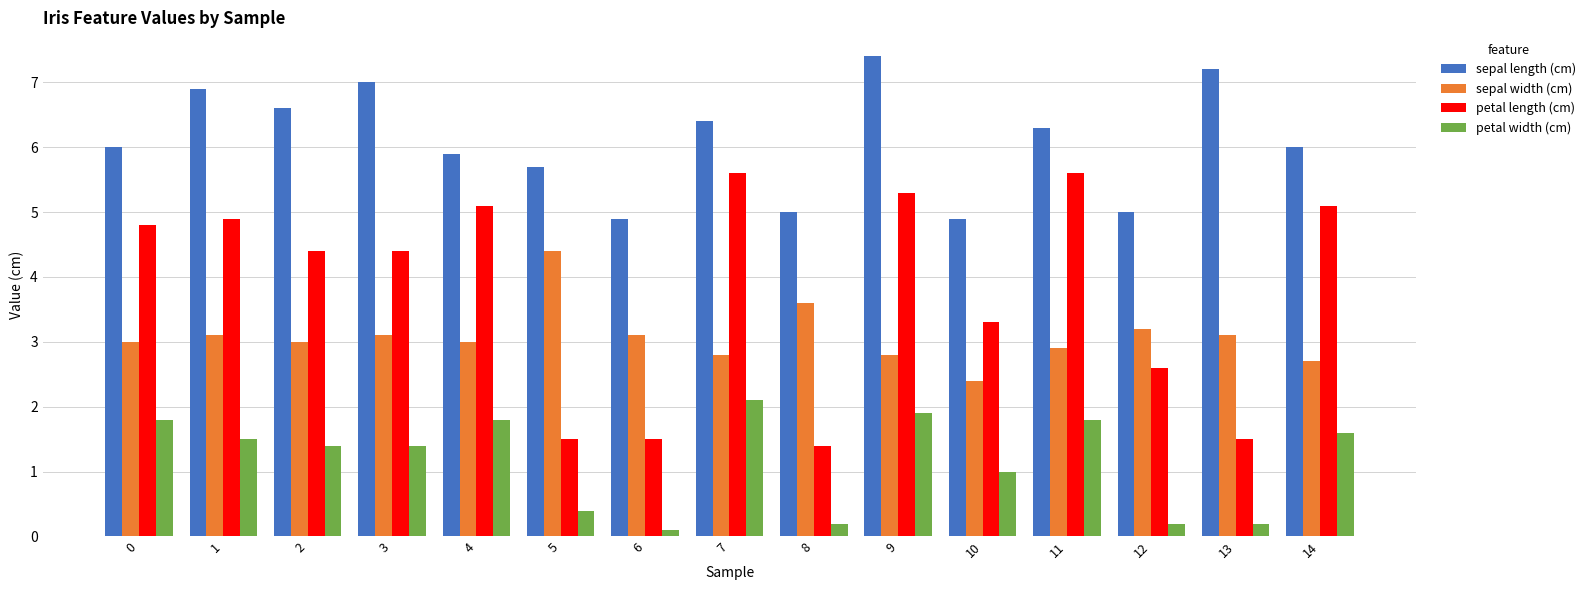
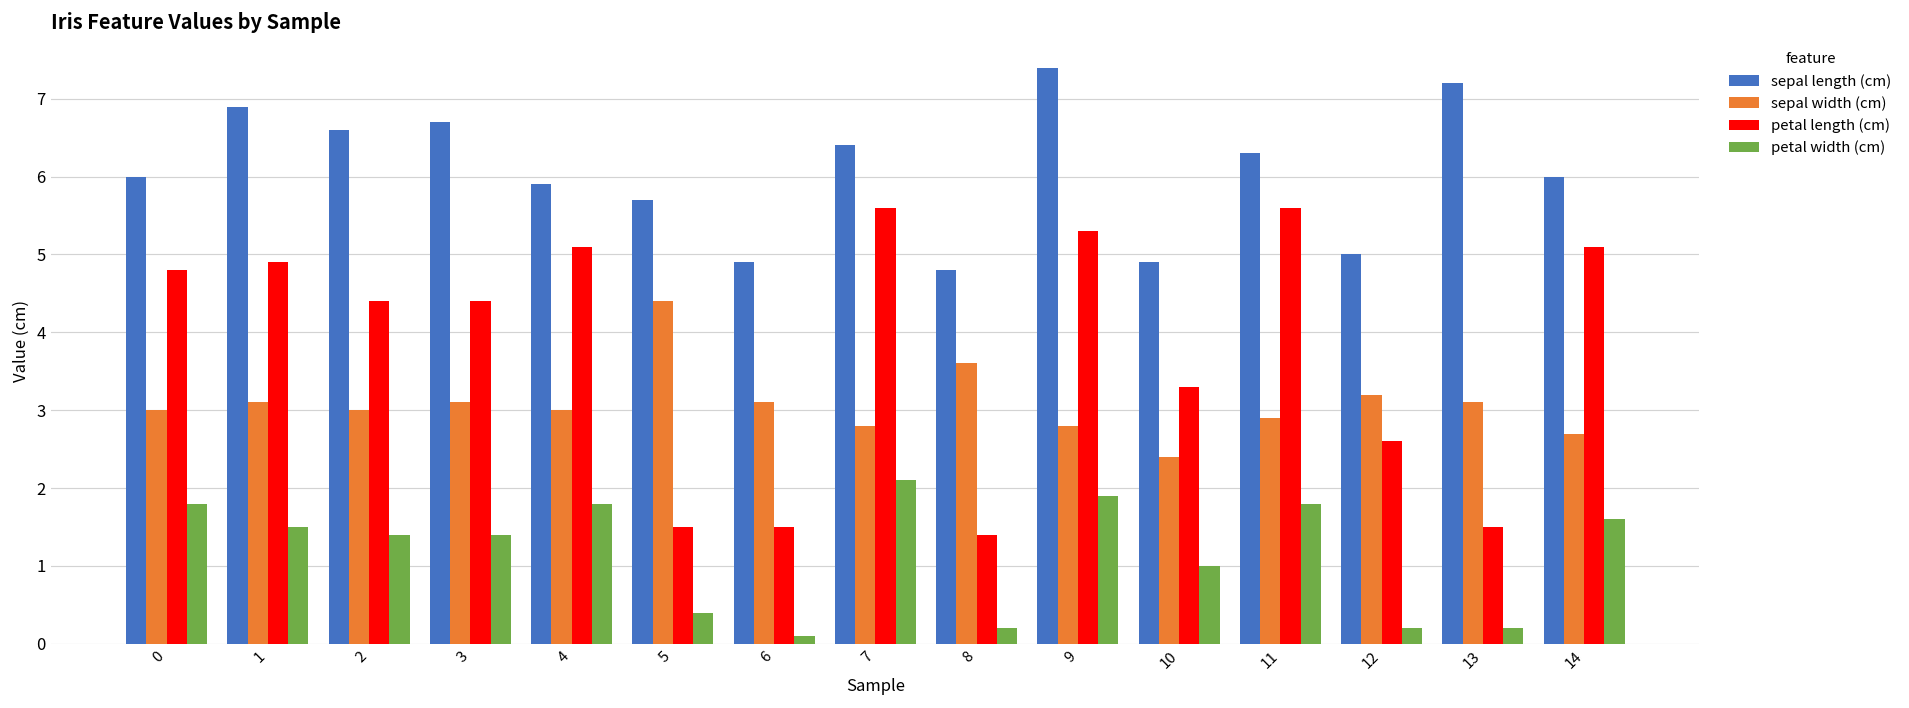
sepal length (cm), 3: 7.0 -> 6.7
sepal length (cm), 8: 5.0 -> 4.8
